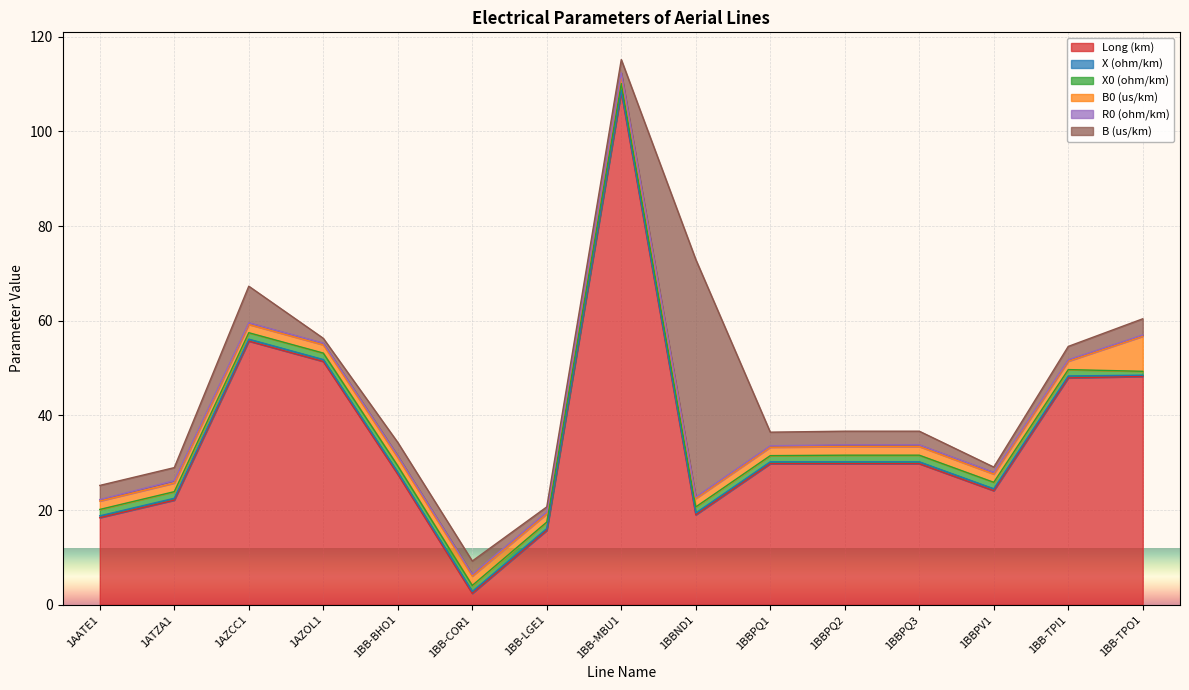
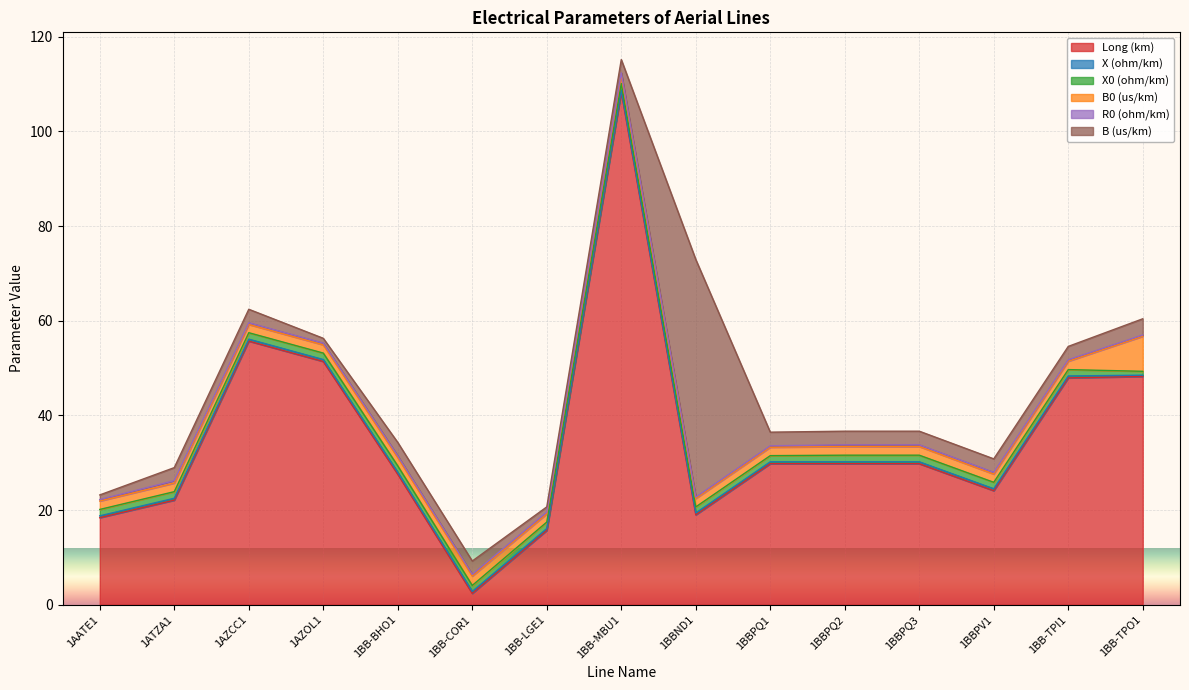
B (us/km), 1AATE1: 3 -> 1
B (us/km), 1AZCC1: 8 -> 3
B (us/km), 1BBPV1: 1 -> 3
